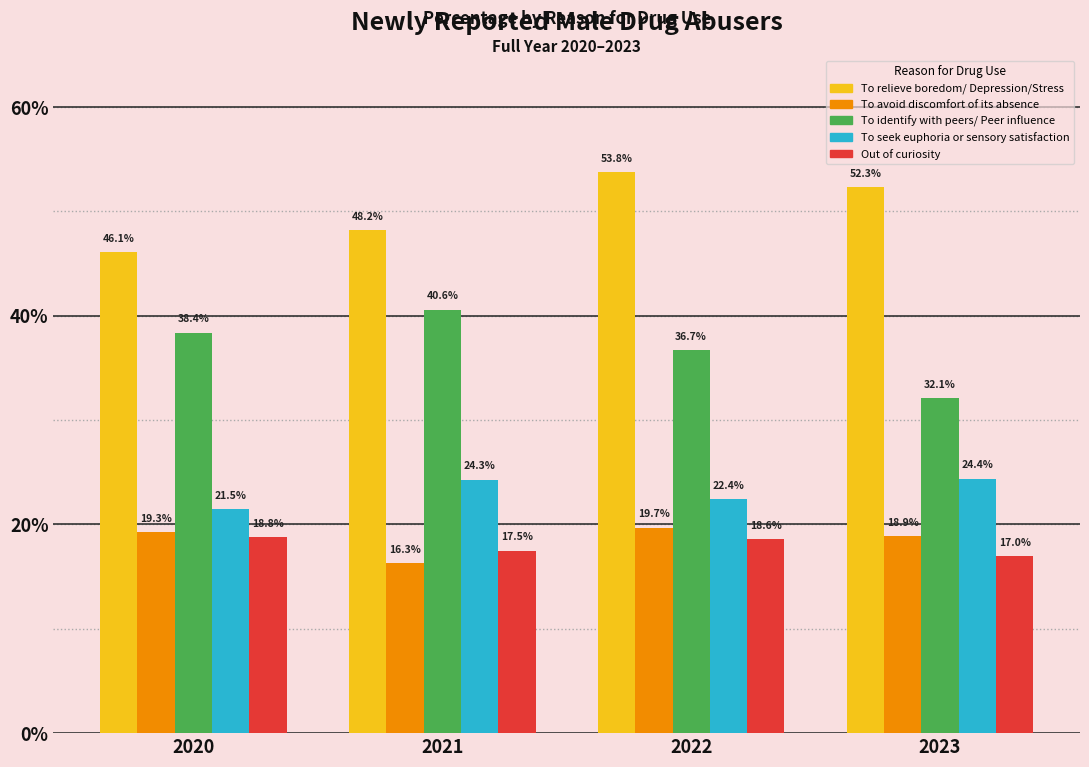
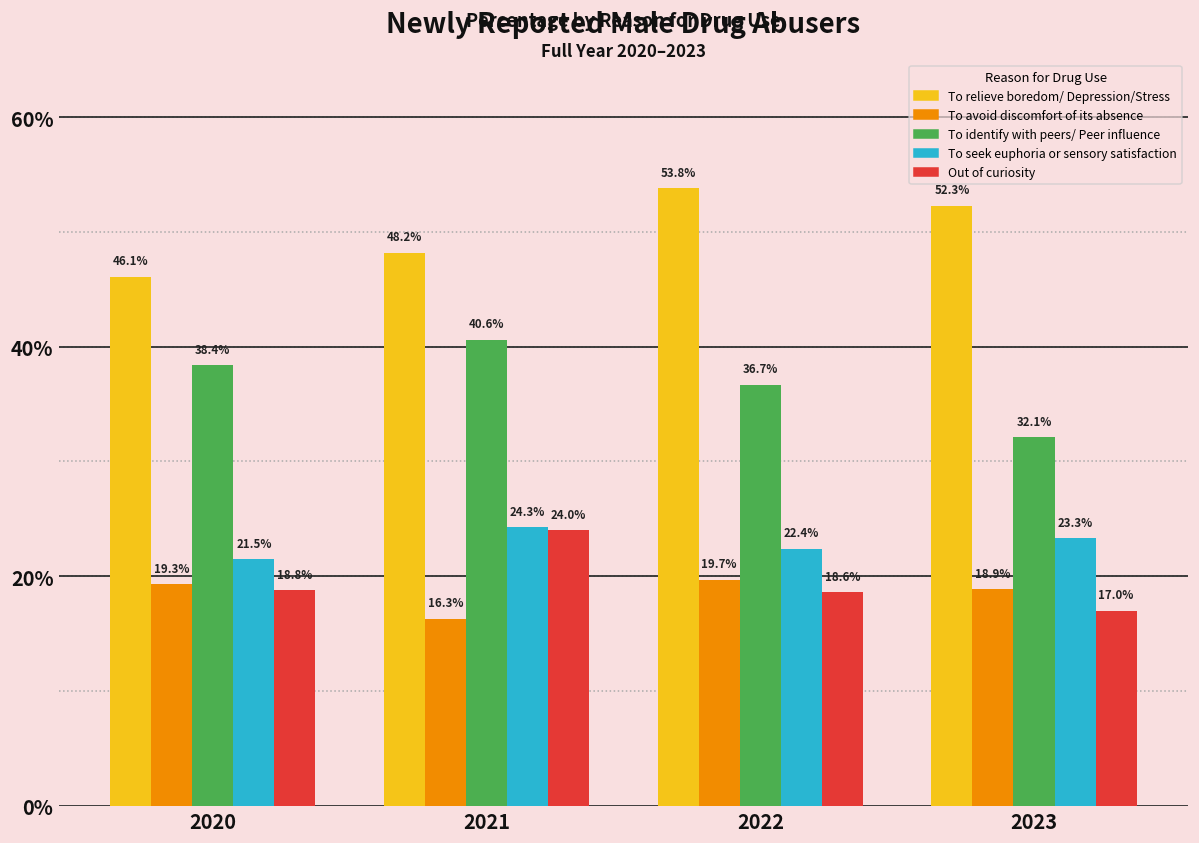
Out of curiosity, 2021: 17.5% -> 24.0%
To seek euphoria or sensory satisfaction, 2023: 24.4% -> 23.3%
